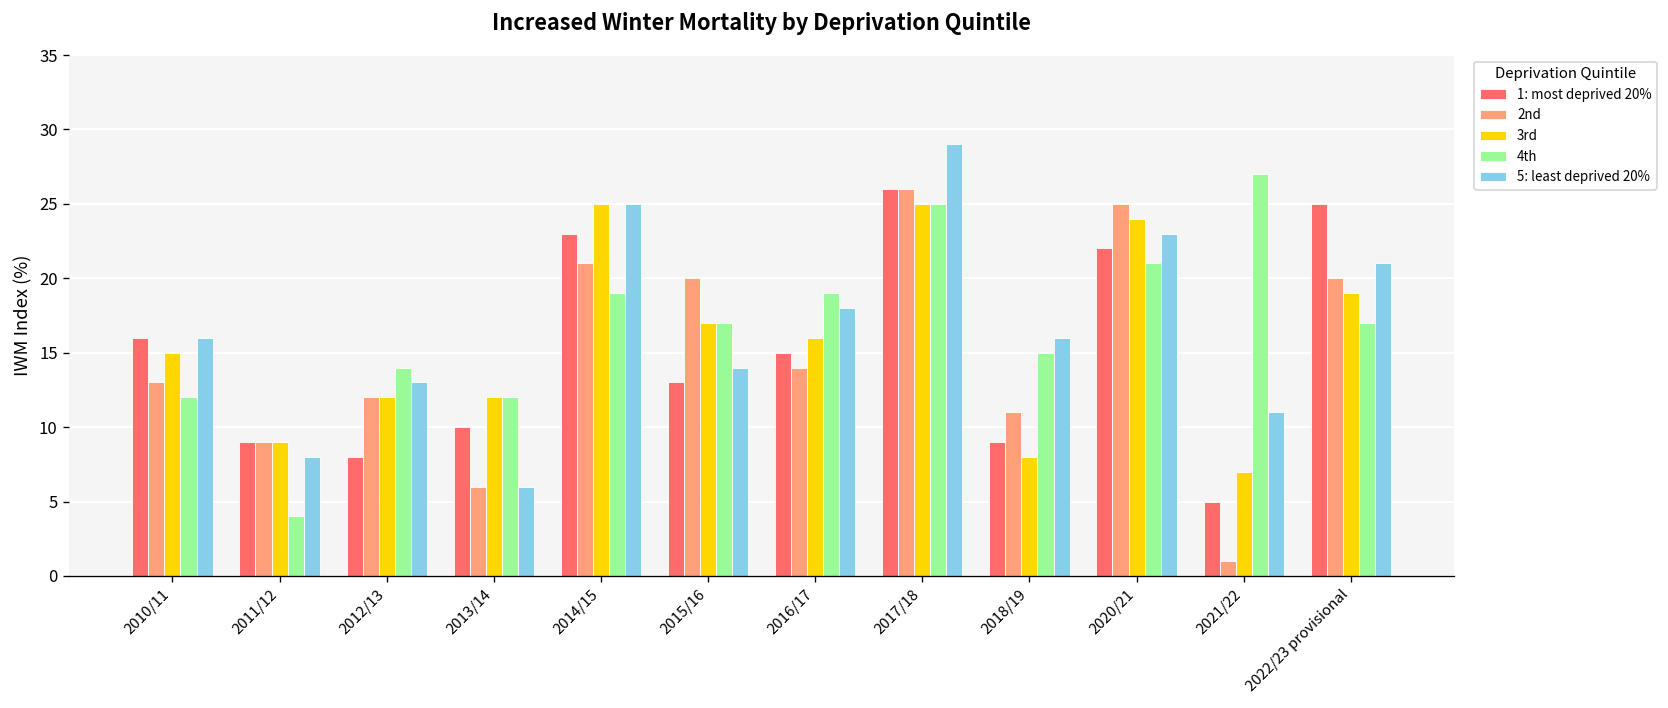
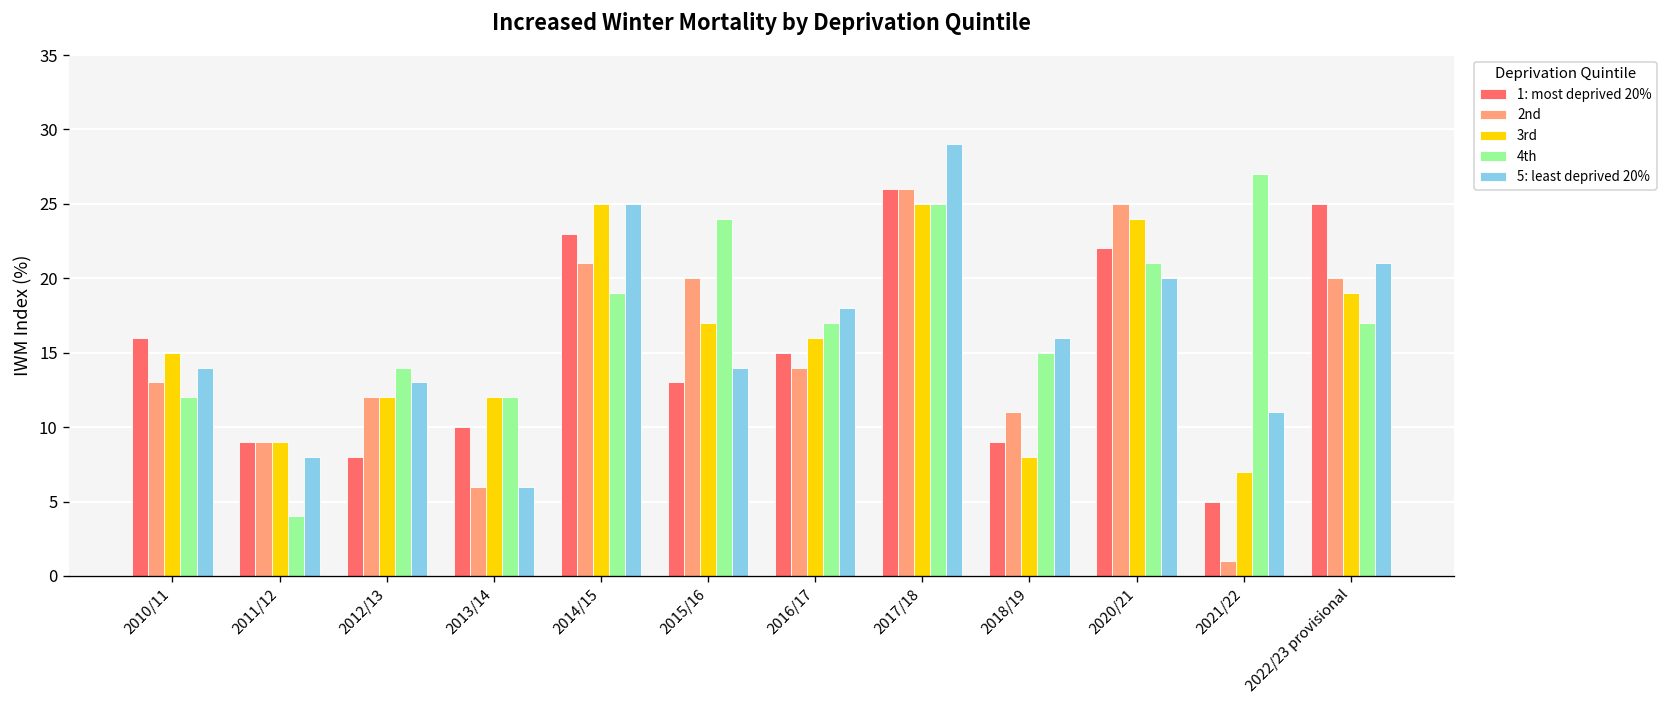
5: least deprived 20%, 2010/11: 16 -> 14
4th, 2015/16: 17 -> 24
4th, 2016/17: 19 -> 17
5: least deprived 20%, 2020/21: 23 -> 20
